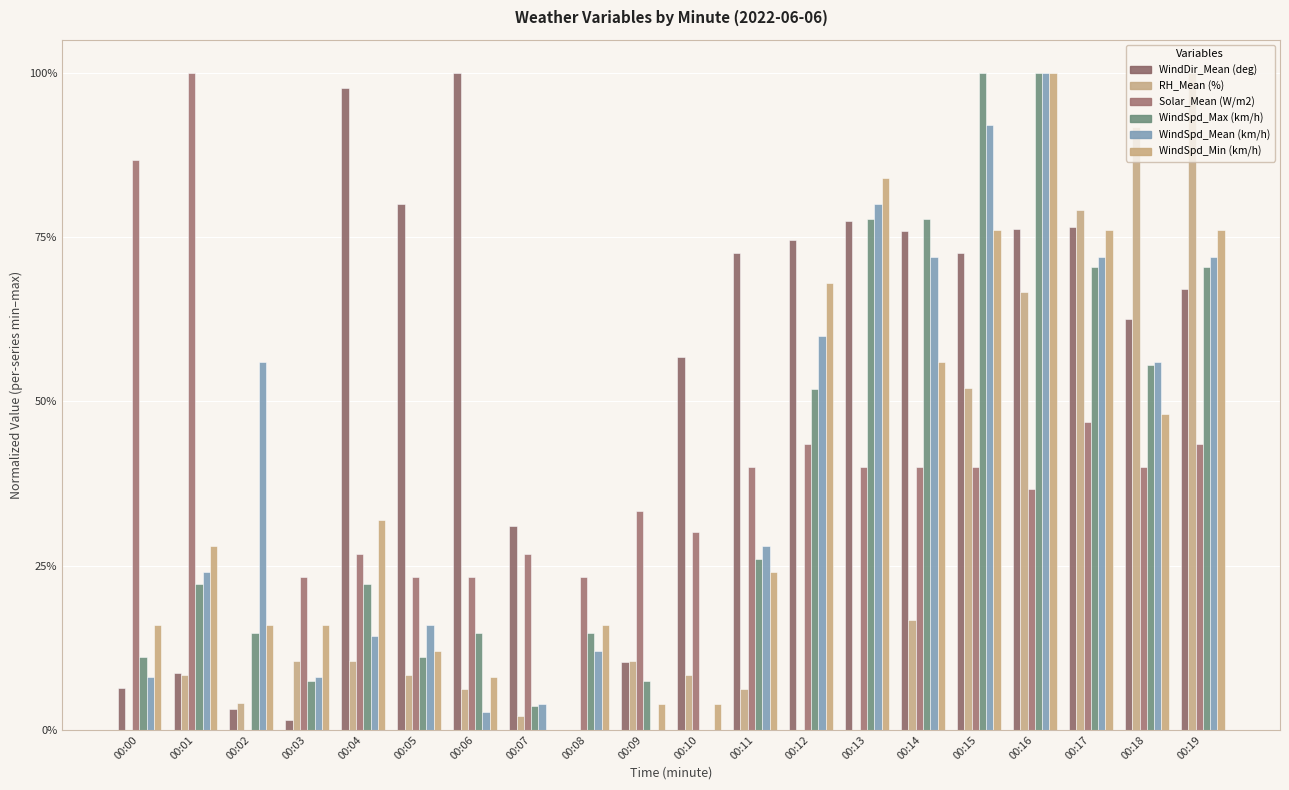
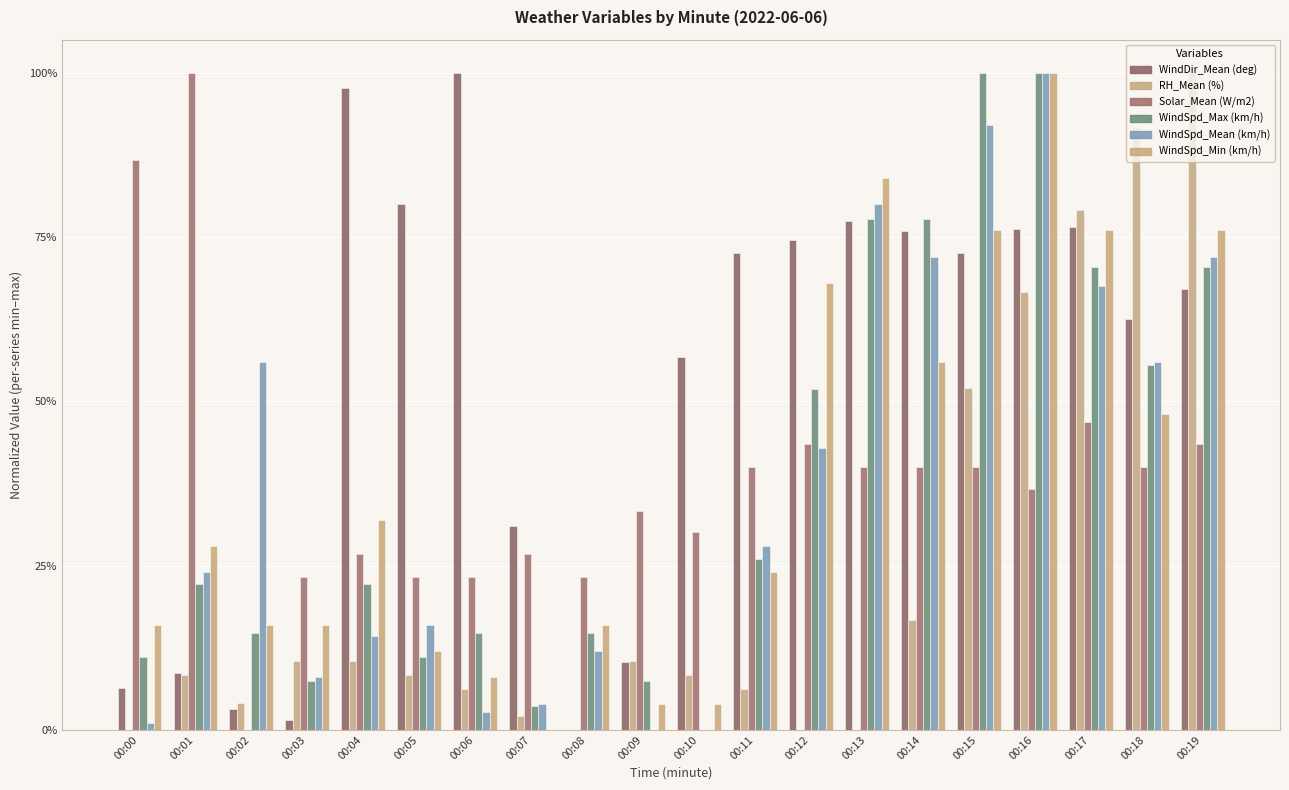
WindSpd_Mean (km/h), 00:00: 8% -> 1%
WindSpd_Mean (km/h), 00:12: 60% -> 43%
WindSpd_Mean (km/h), 00:17: 72% -> 68%
